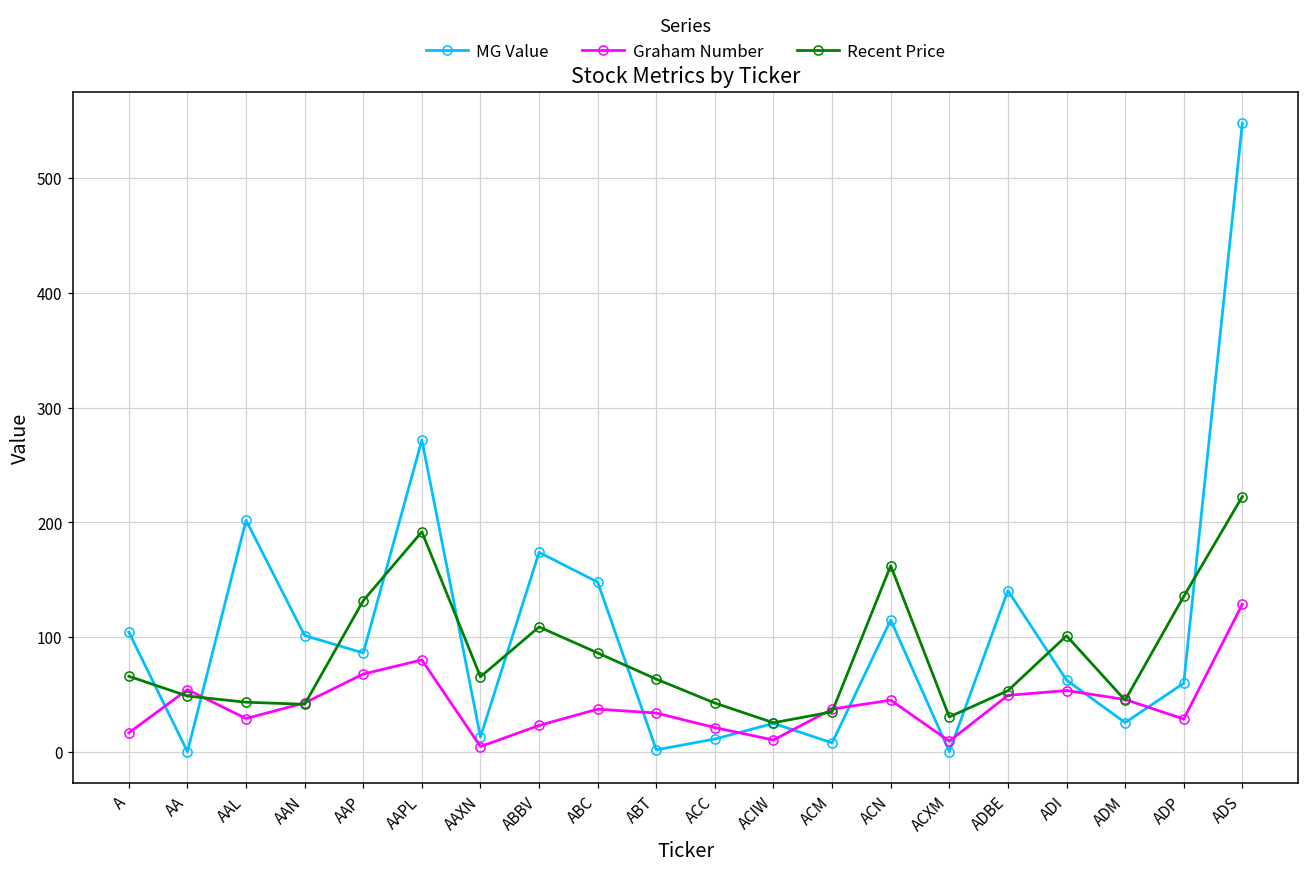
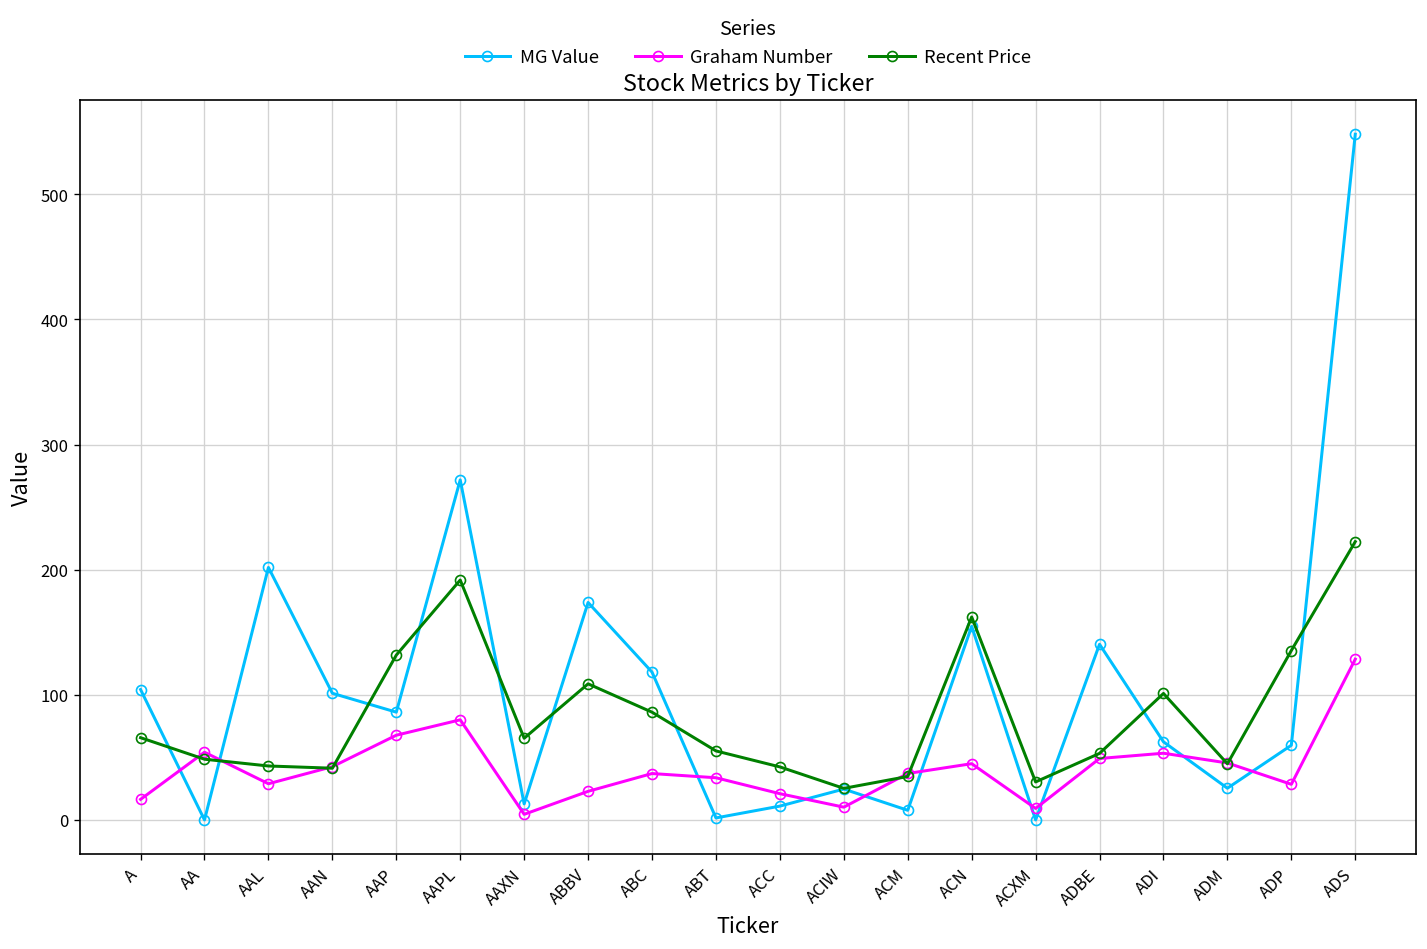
MG Value, ABC: 148 -> 118
Recent Price, ABT: 63 -> 55
MG Value, ACN: 115 -> 155
